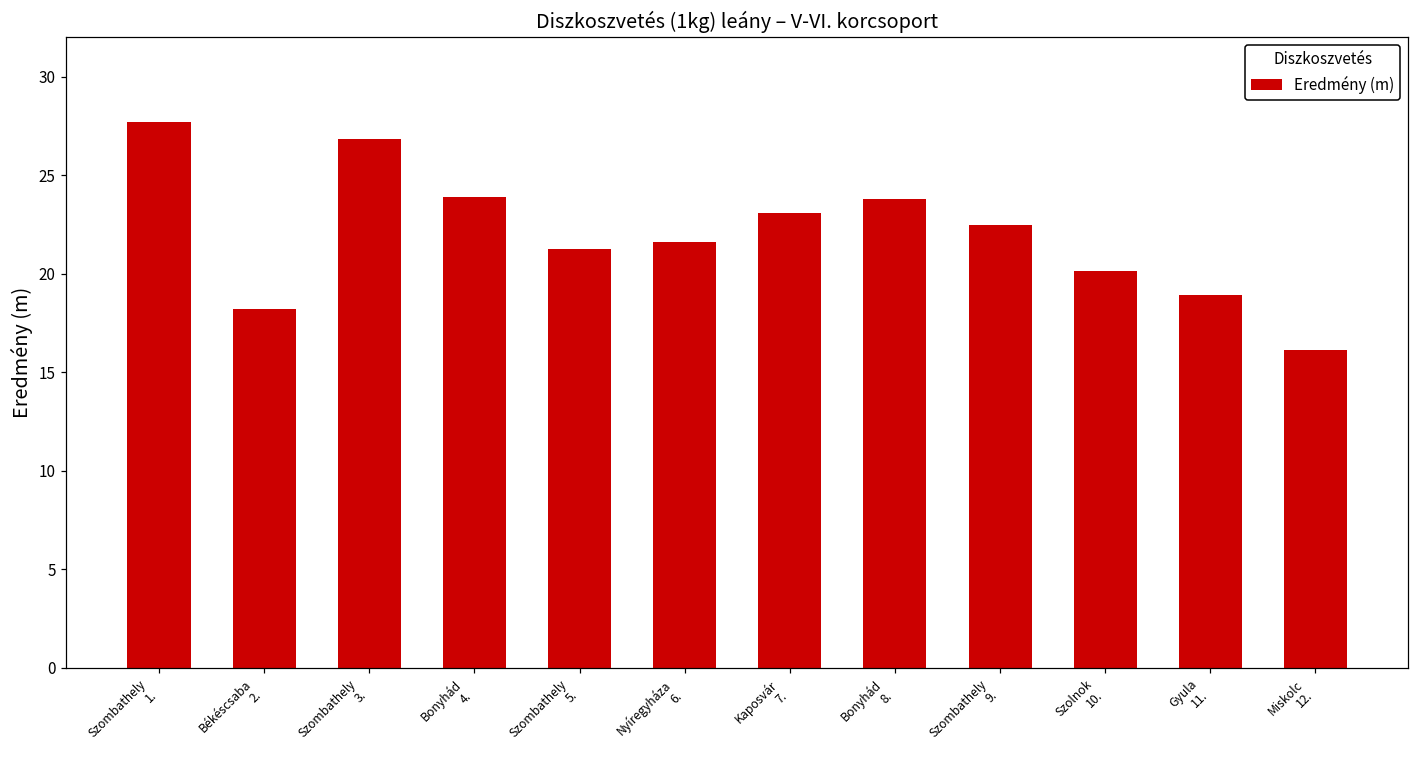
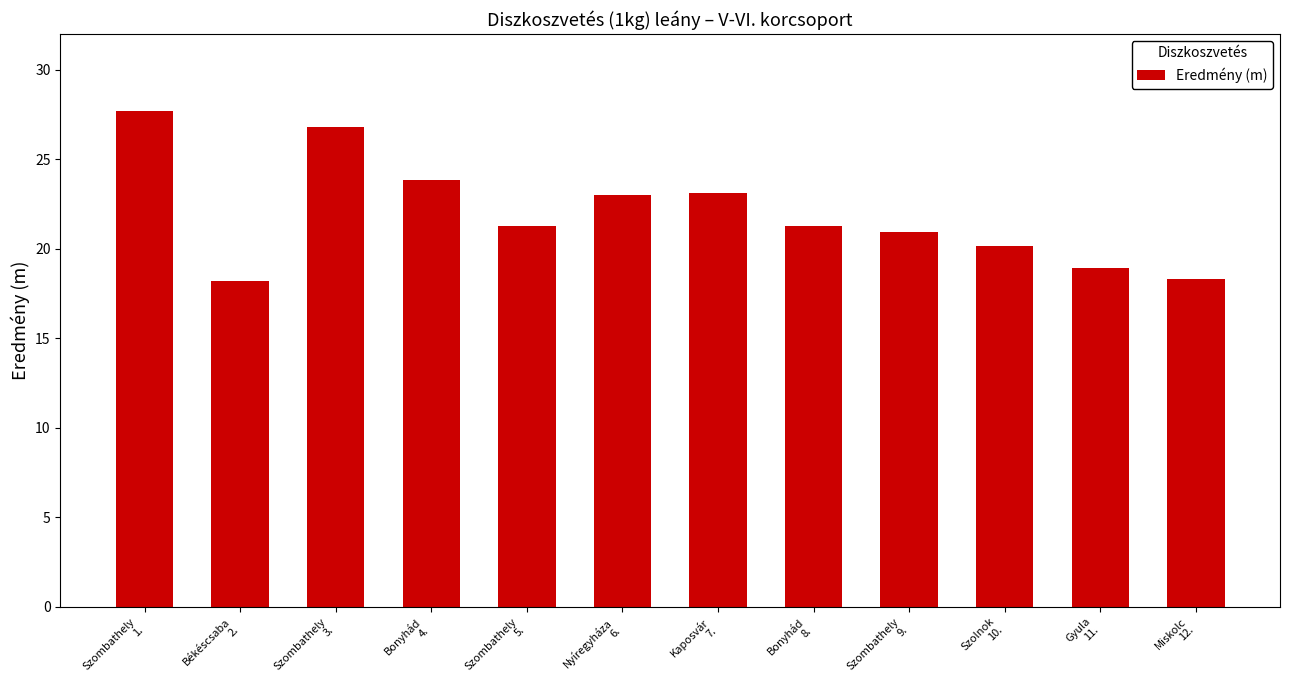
Nyíregyháza 6.: 21.6 -> 23.0
Bonyhád 8.: 23.8 -> 21.3
Szombathely 9.: 22.5 -> 20.9
Miskolc 12.: 16.1 -> 18.3
